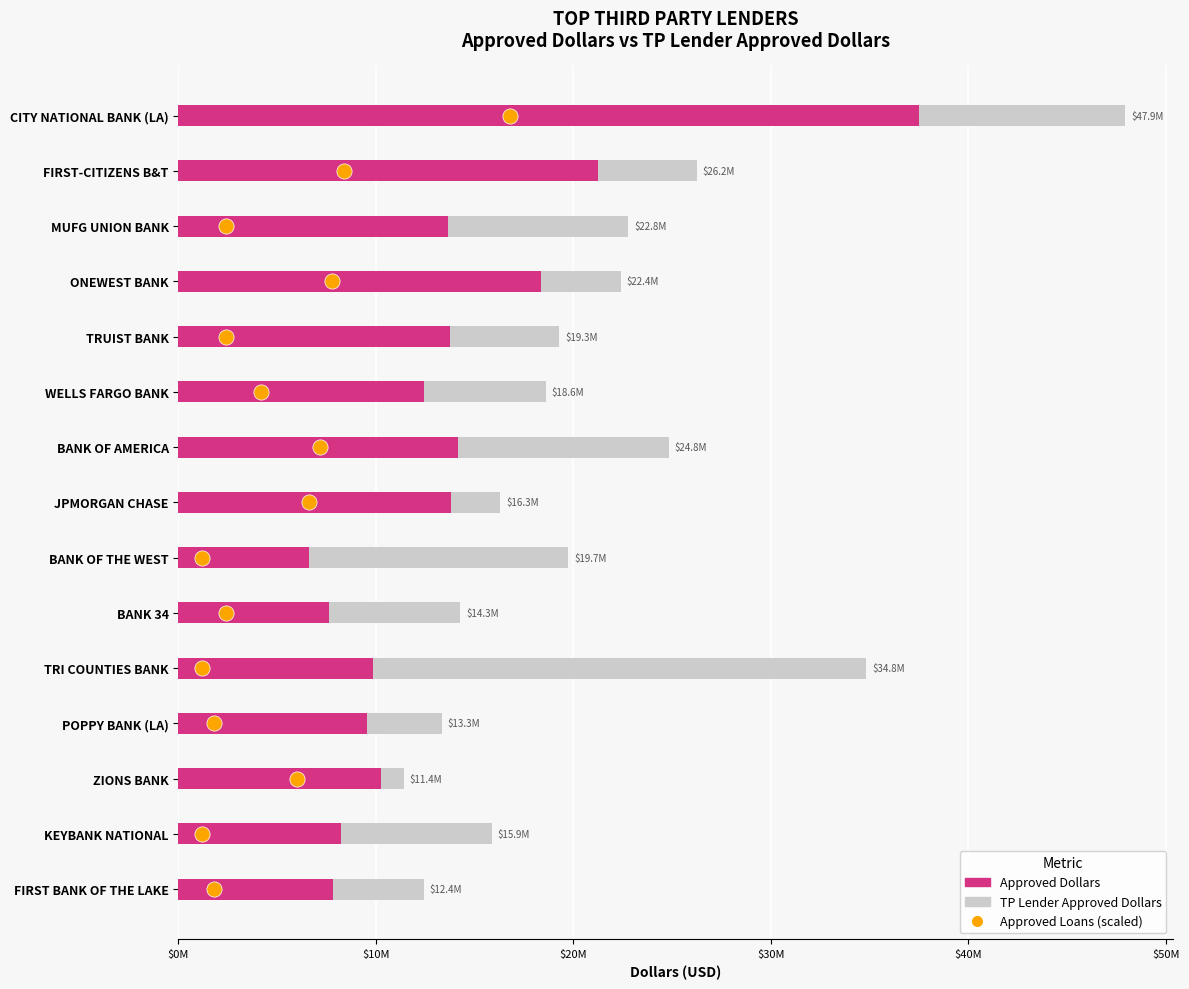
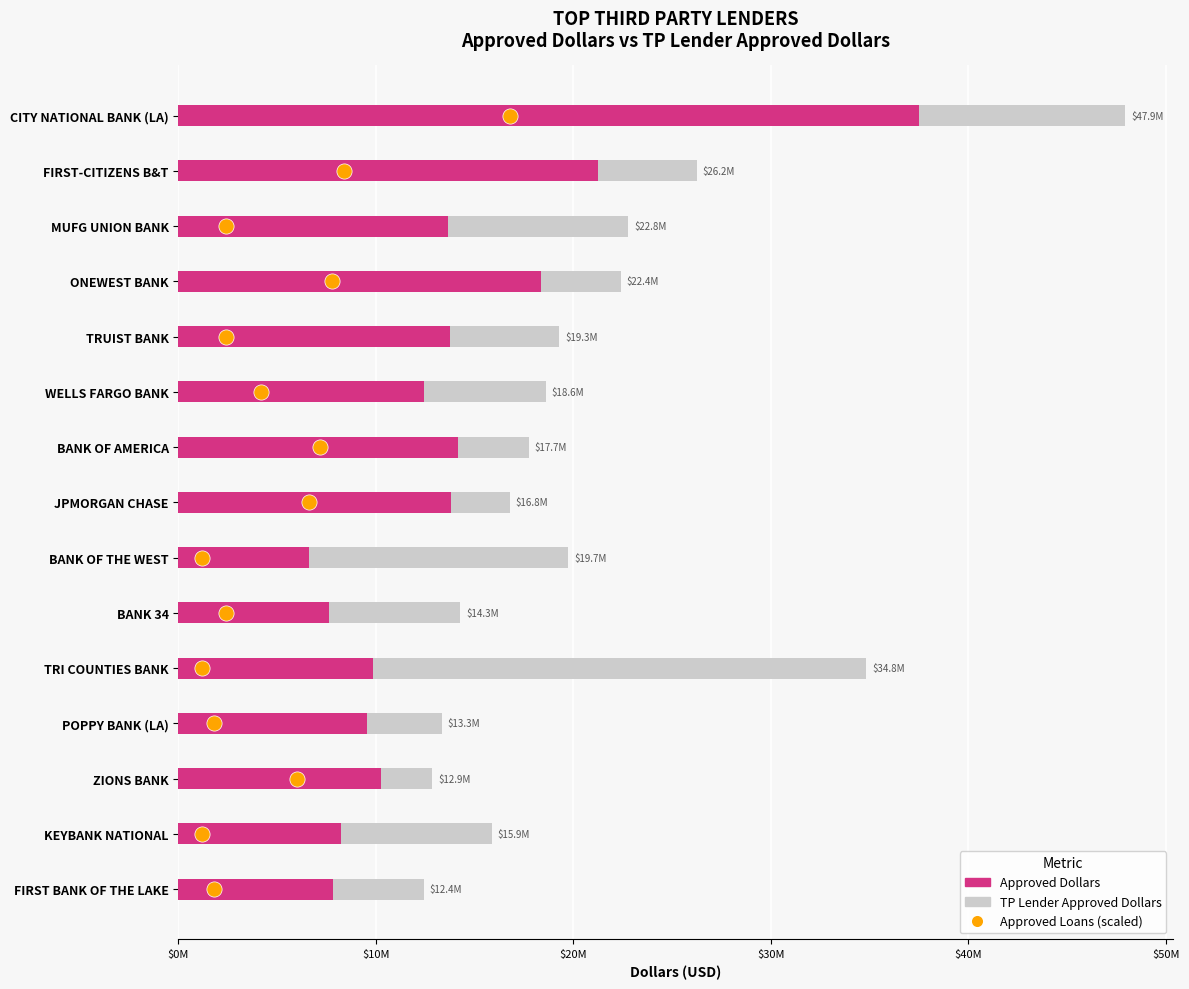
TP Lender Approved Dollars, BANK OF AMERICA: $24.8M -> $17.7M
TP Lender Approved Dollars, JPMORGAN CHASE: $16.3M -> $16.8M
TP Lender Approved Dollars, ZIONS BANK: $11.4M -> $12.9M
